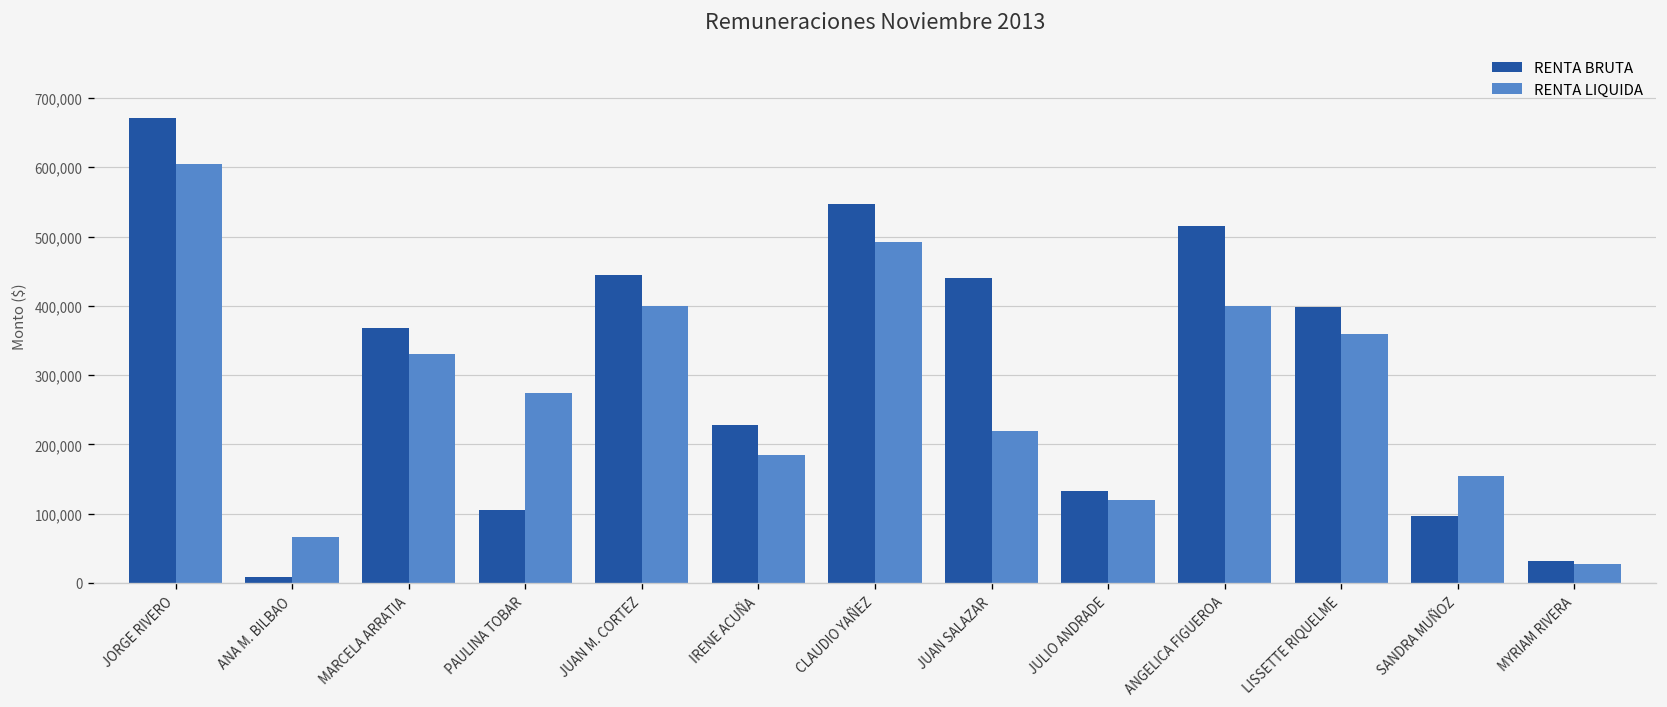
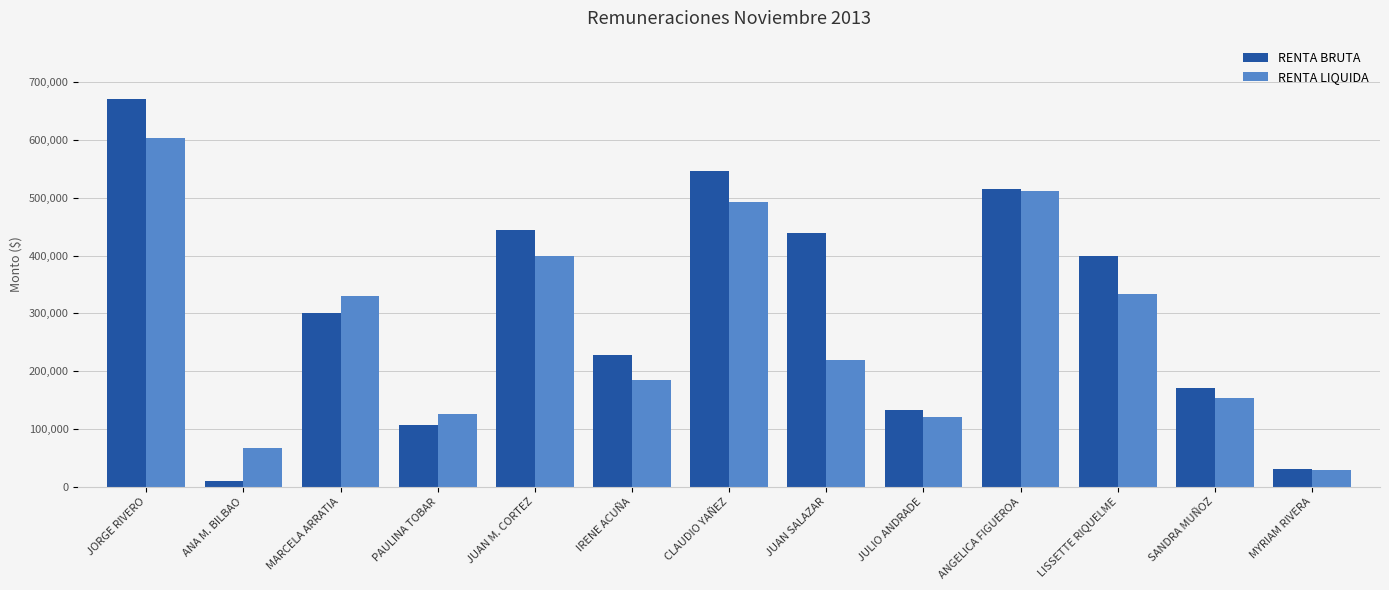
RENTA BRUTA, MARCELA ARRATIA: 370,000 -> 300,000
RENTA LIQUIDA, PAULINA TOBAR: 270,000 -> 130,000
RENTA LIQUIDA, ANGELICA FIGUEROA: 400,000 -> 510,000
RENTA LIQUIDA, LISSETTE RIQUELME: 360,000 -> 330,000
RENTA BRUTA, SANDRA MUÑOZ: 100,000 -> 170,000
